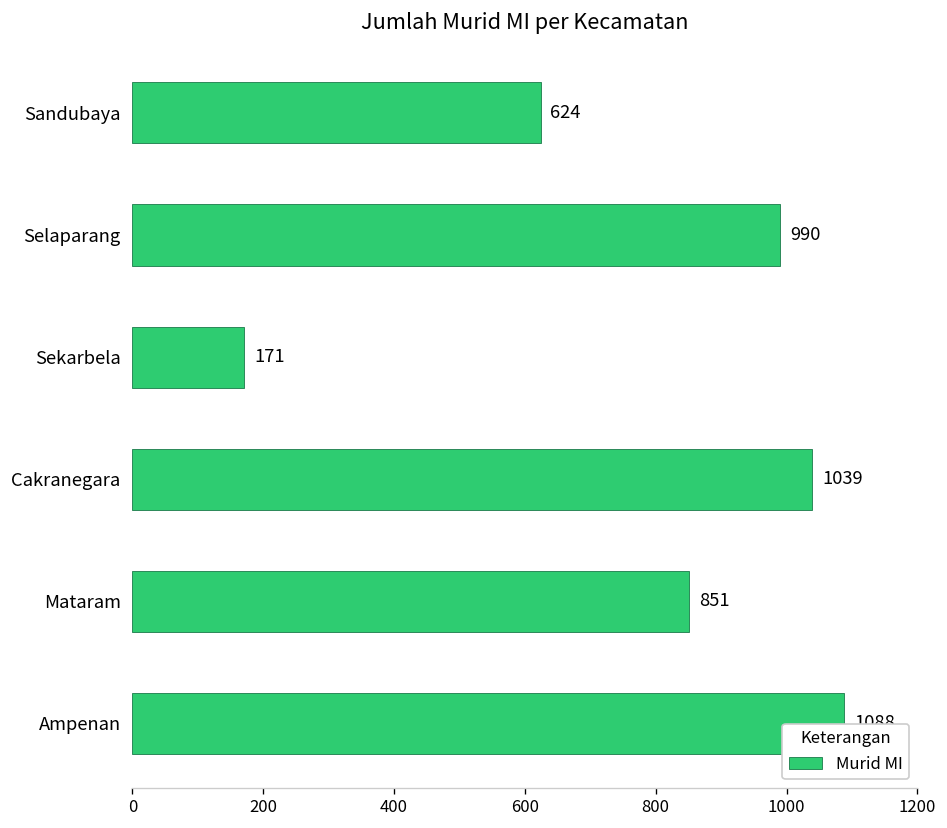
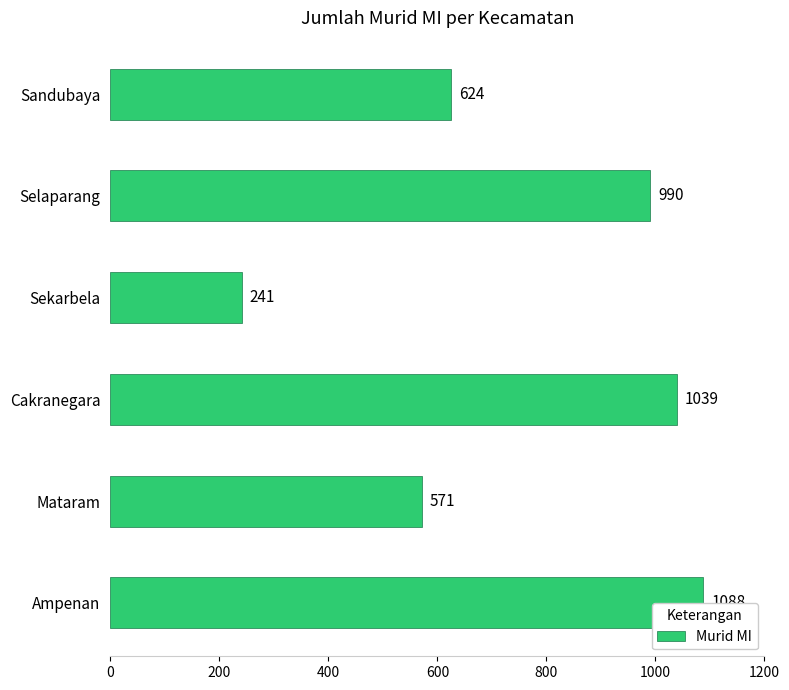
Sekarbela: 171 -> 241
Mataram: 851 -> 571
